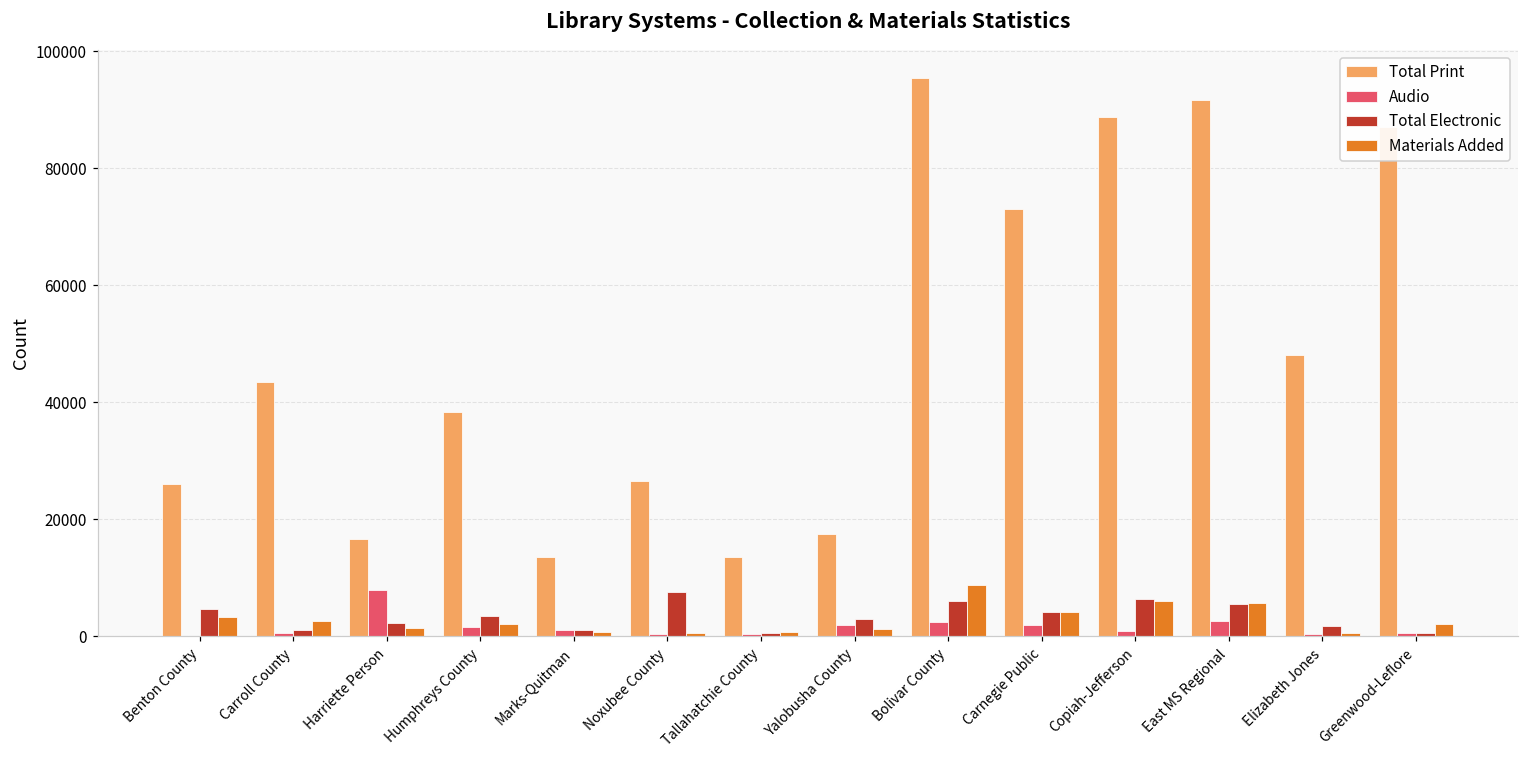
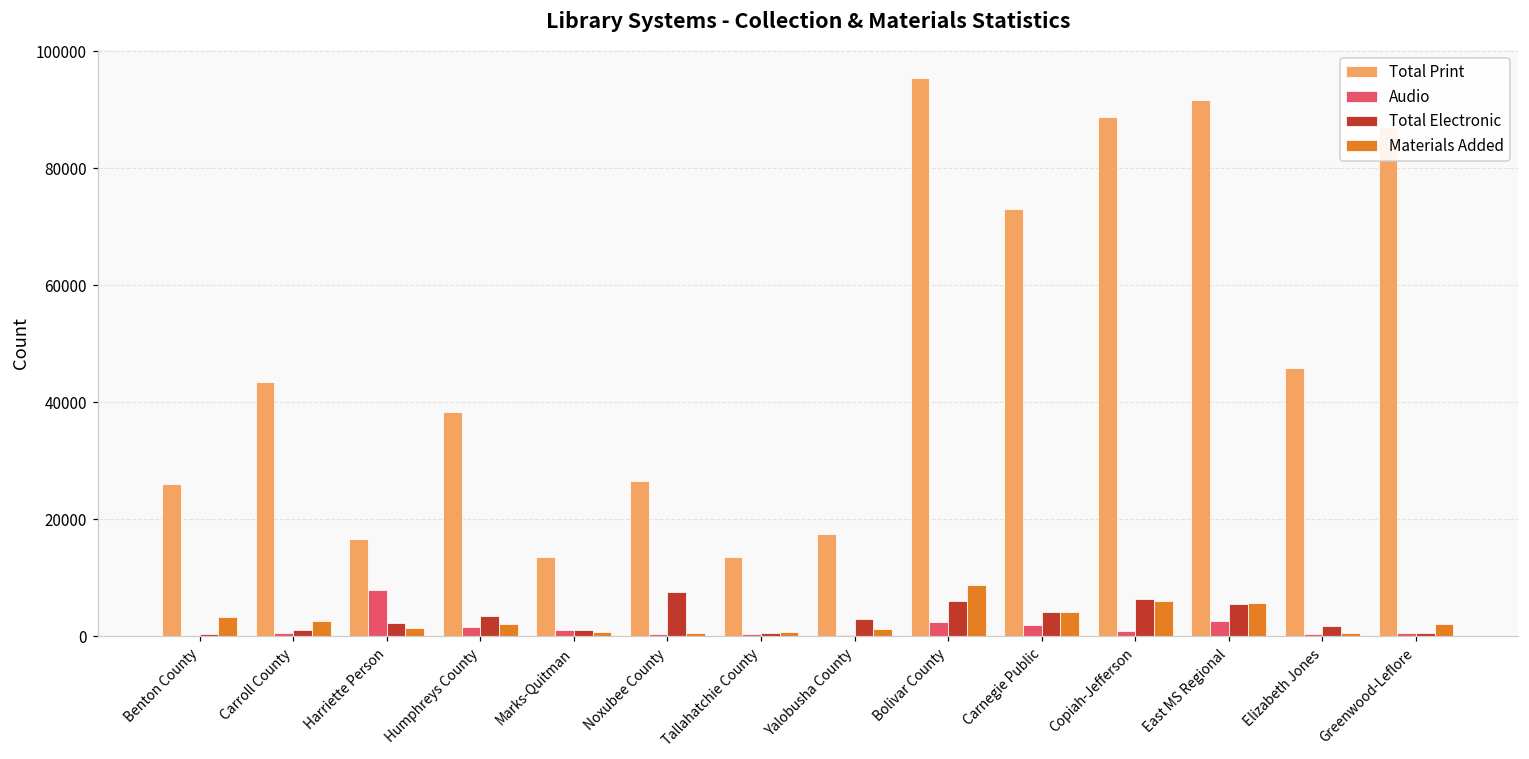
Total Electronic, Benton County: 5000 -> 0
Audio, Yalobusha County: 2000 -> 0
Total Print, Elizabeth Jones: 48000 -> 46000
